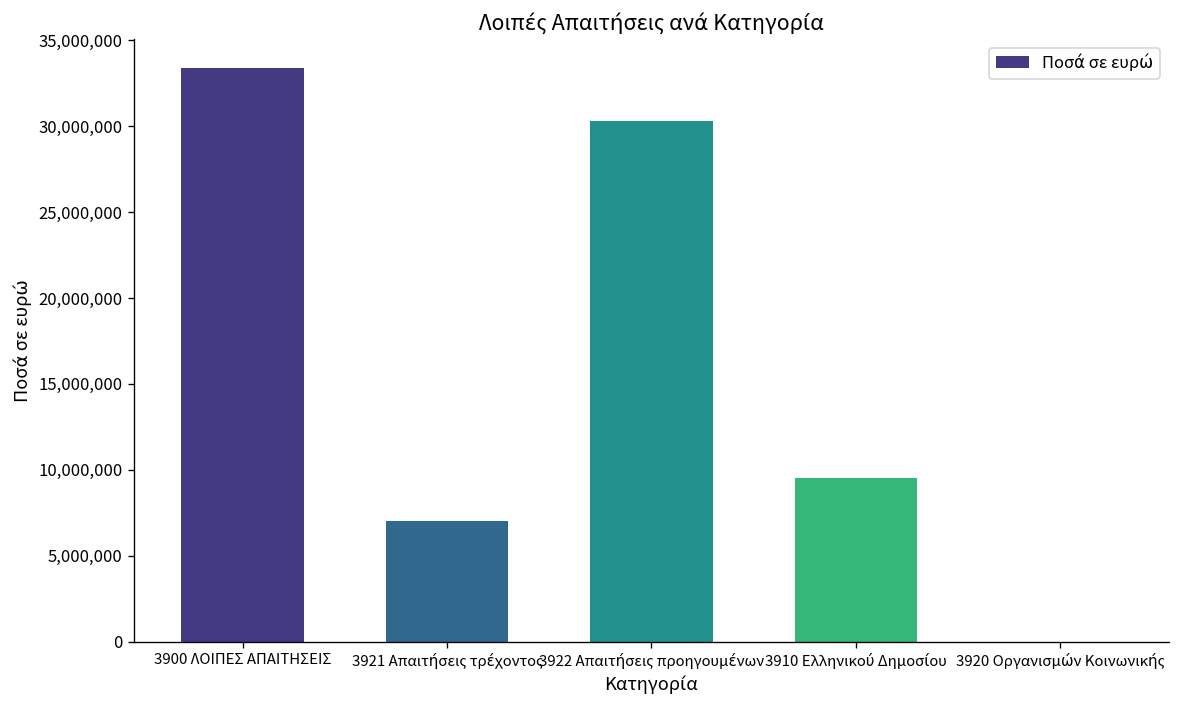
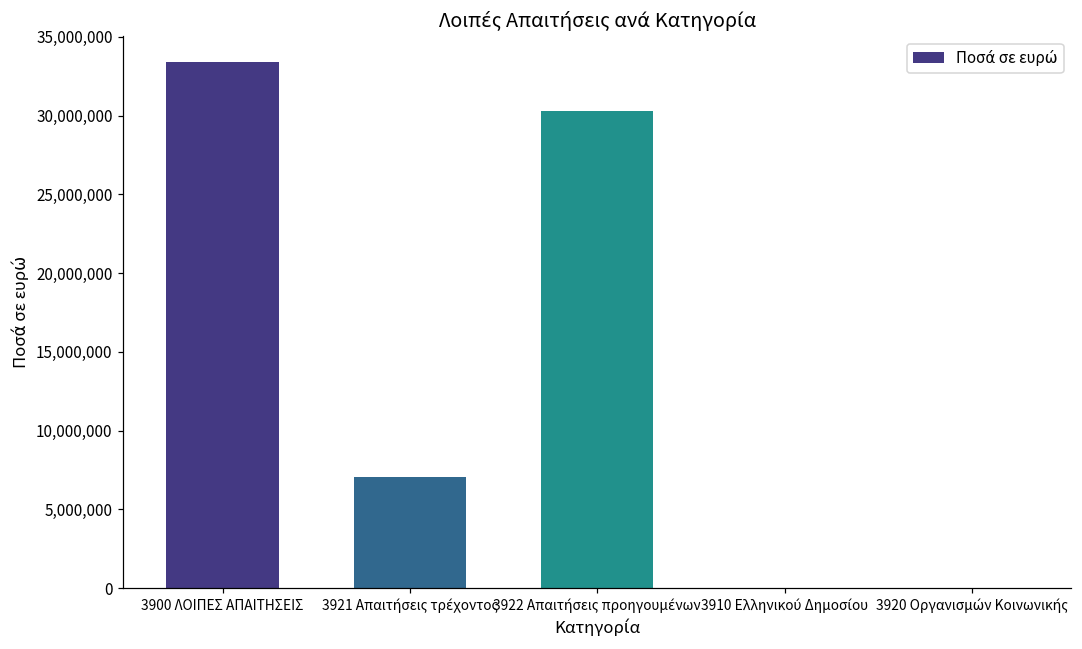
3910 Ελληνικού Δημοσίου: 9,500,000 -> 0
